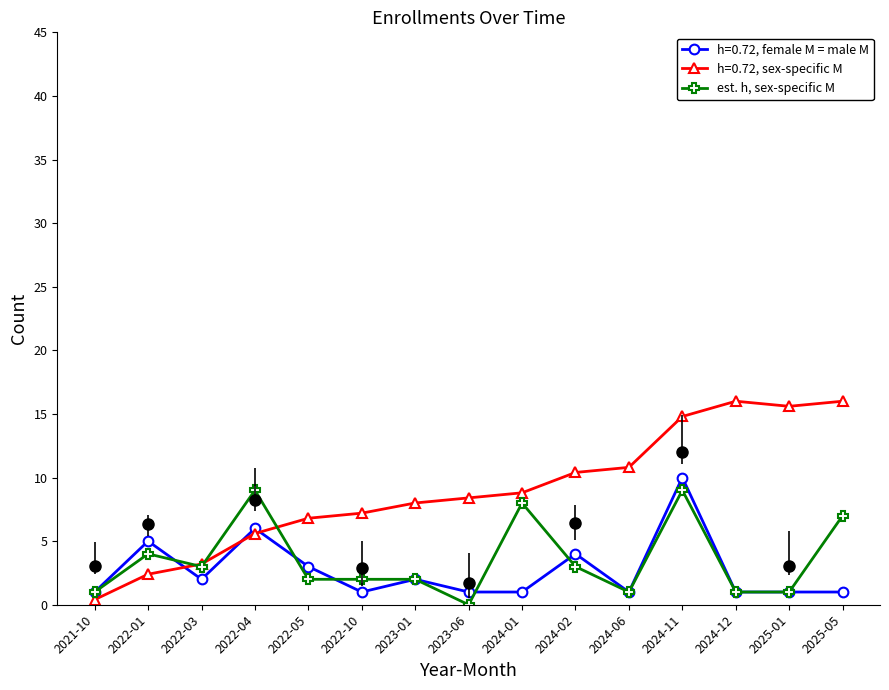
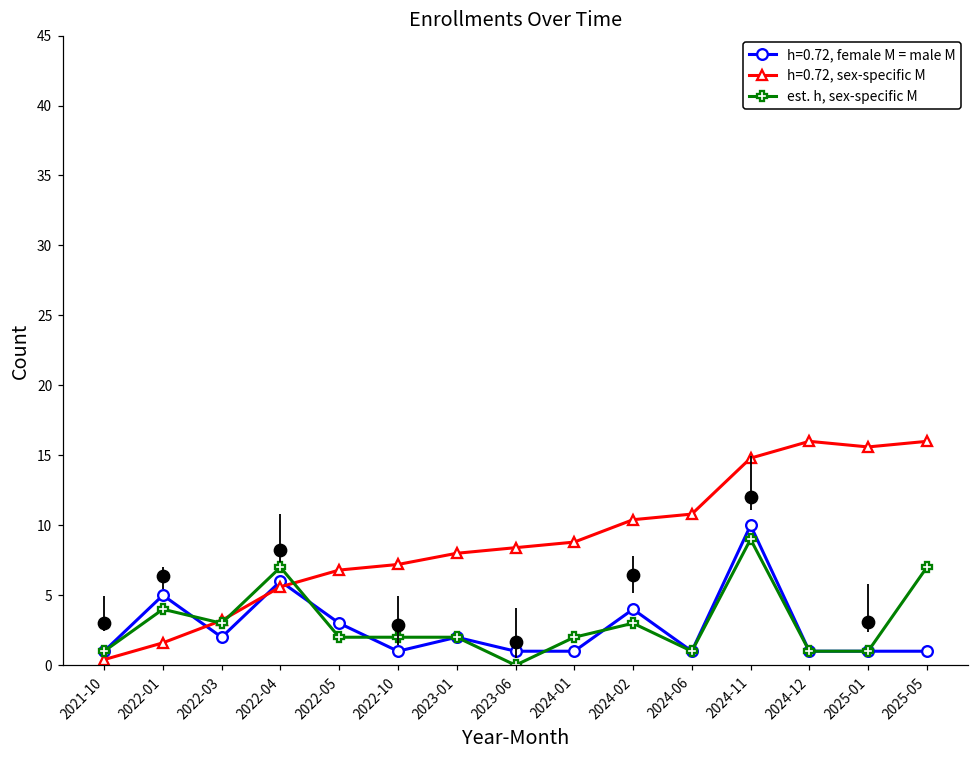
h=0.72, sex-specific M, 2022-01: 2.4 -> 1.6
est. h, sex-specific M, 2022-04: 9 -> 7
est. h, sex-specific M, 2024-01: 8 -> 2
